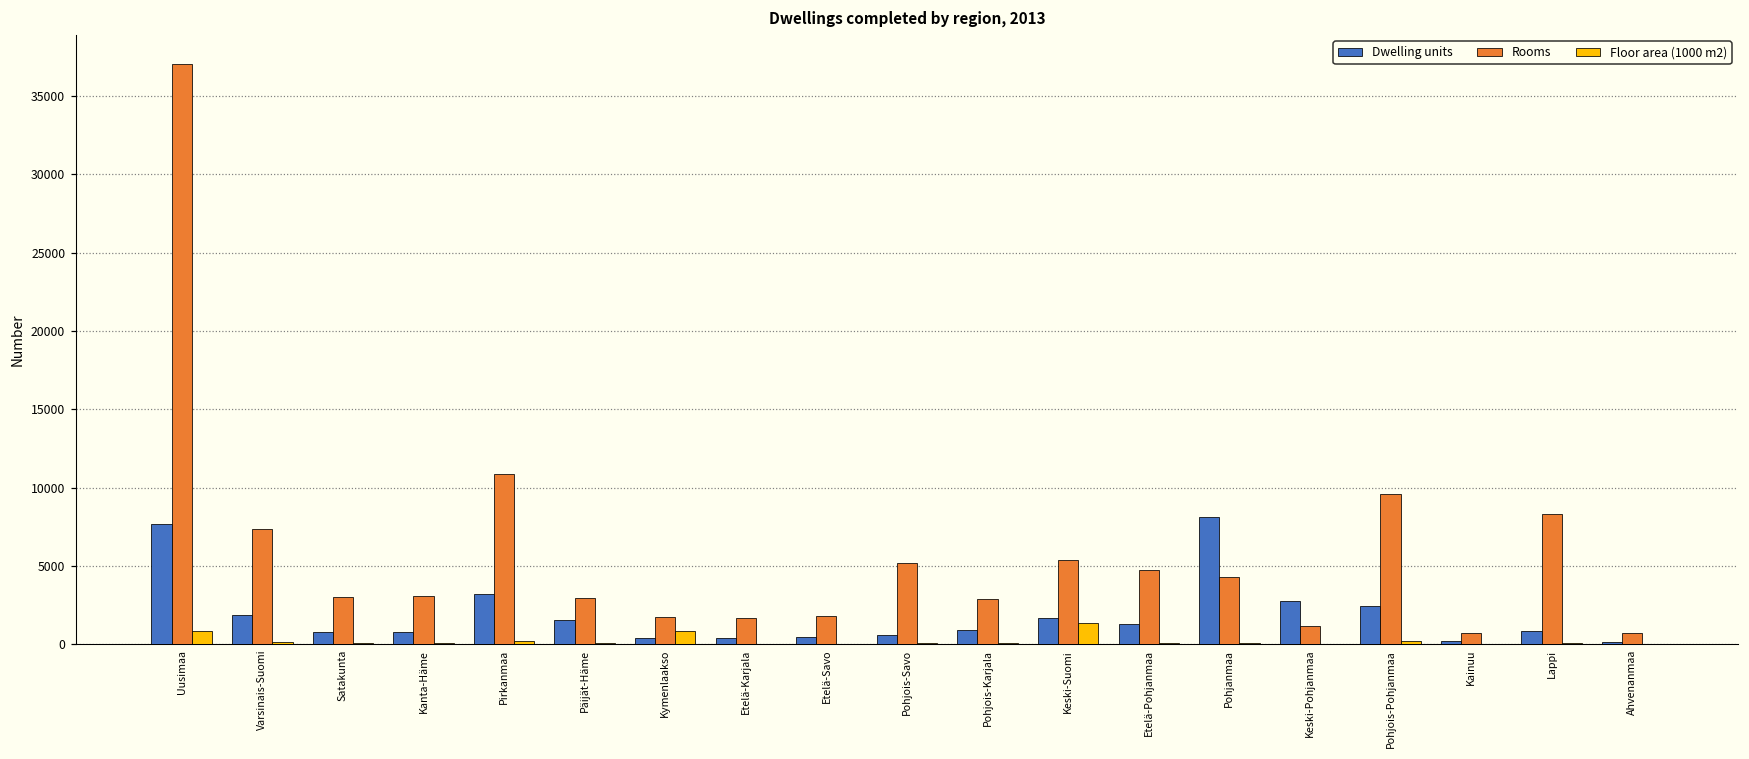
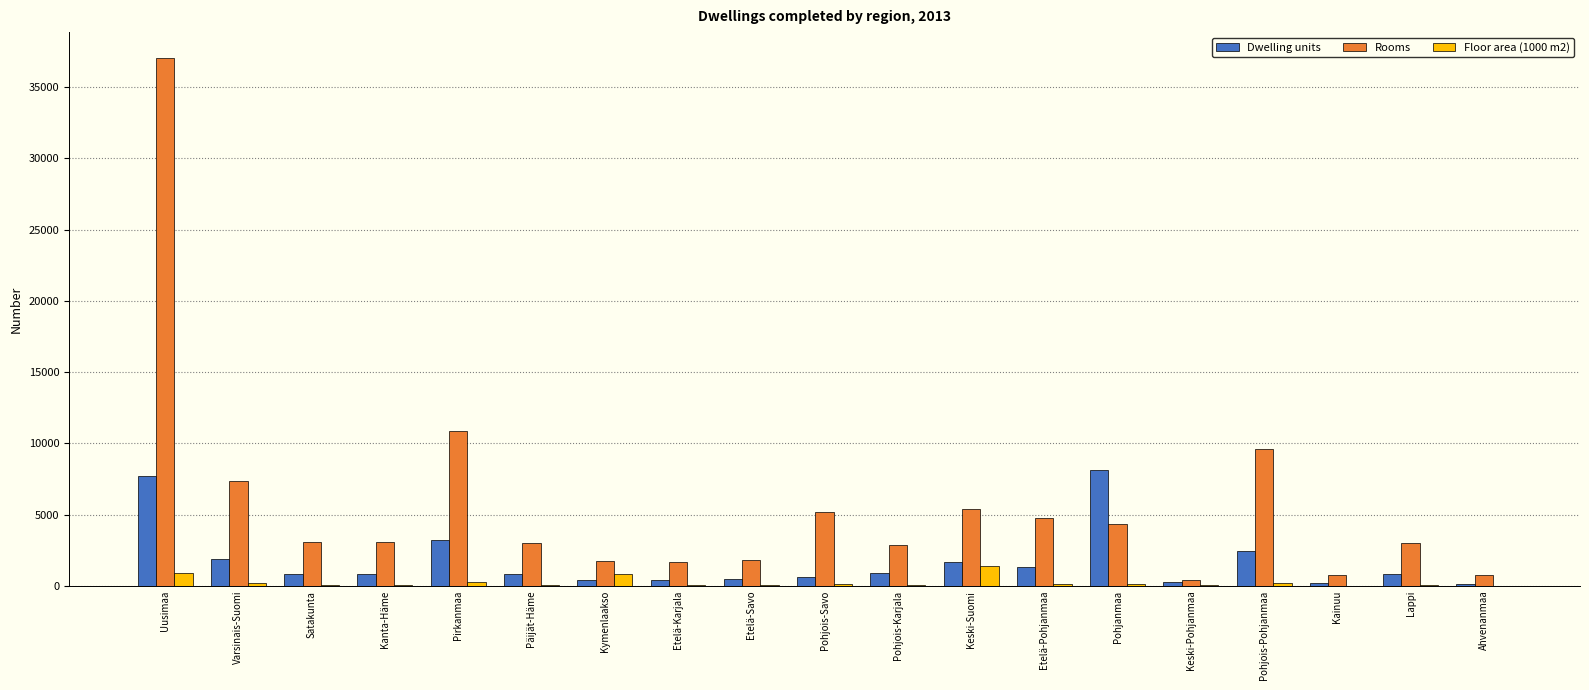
Dwelling units, Päijät-Häme: 1600 -> 800
Dwelling units, Keski-Pohjanmaa: 2800 -> 300
Rooms, Keski-Pohjanmaa: 1200 -> 400
Rooms, Lappi: 8300 -> 3000
